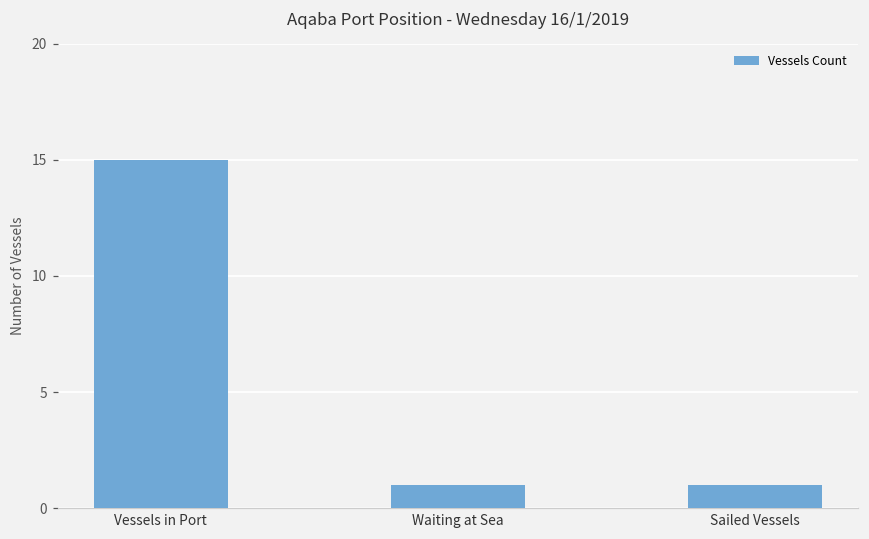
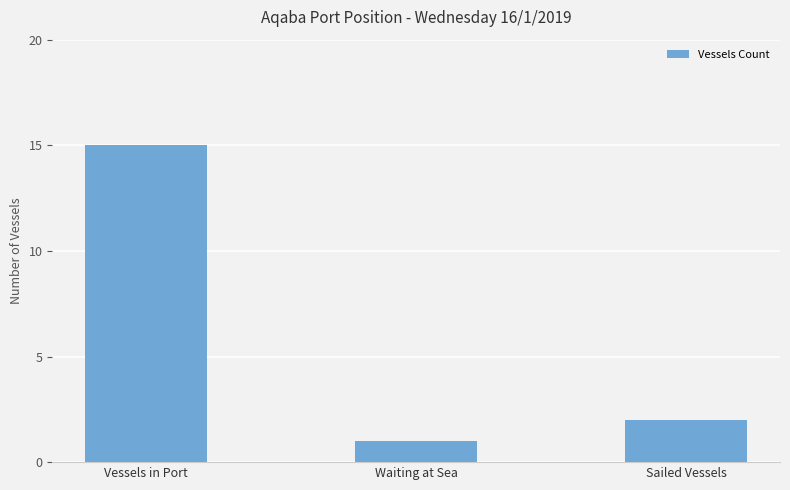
Sailed Vessels: 1 -> 2
